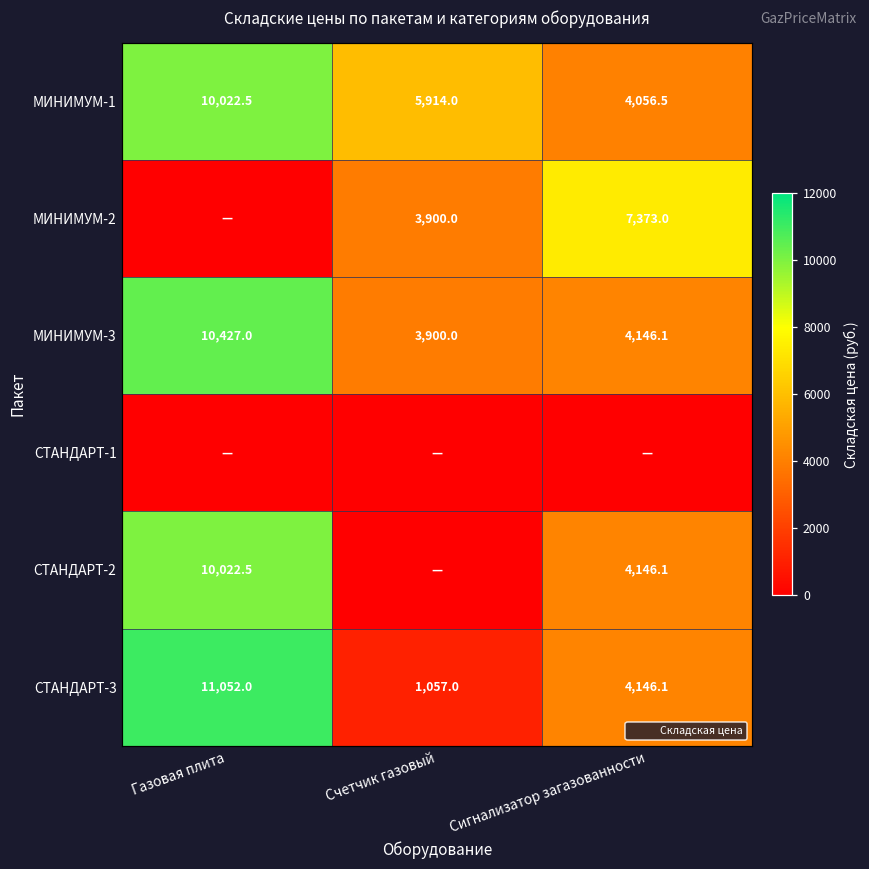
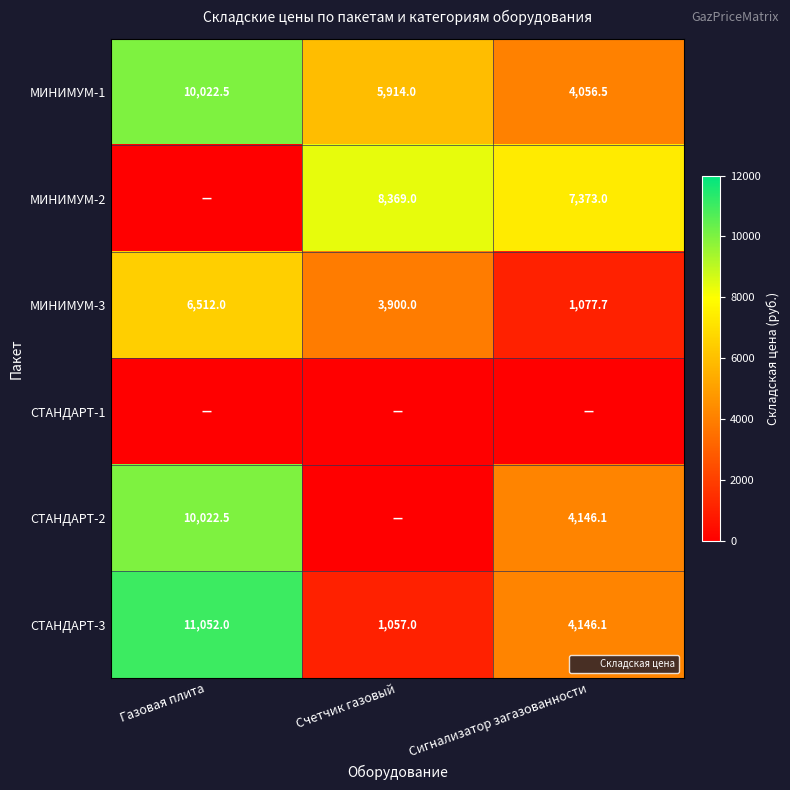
МИНИМУМ-2, Счетчик газовый: 3,900.0 -> 8,369.0
МИНИМУМ-3, Газовая плита: 10,427.0 -> 6,512.0
МИНИМУМ-3, Сигнализатор загазованности: 4,146.1 -> 1,077.7
